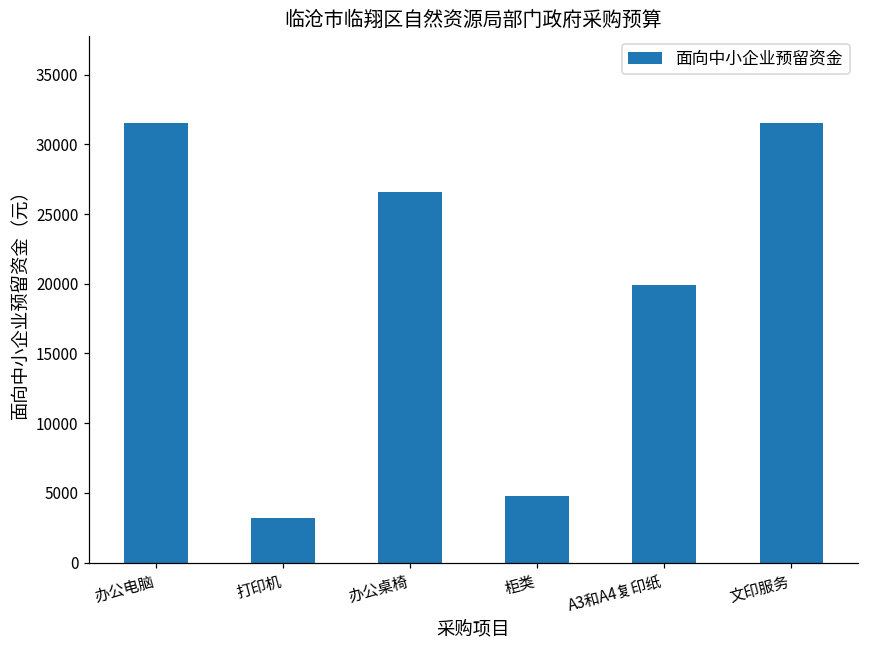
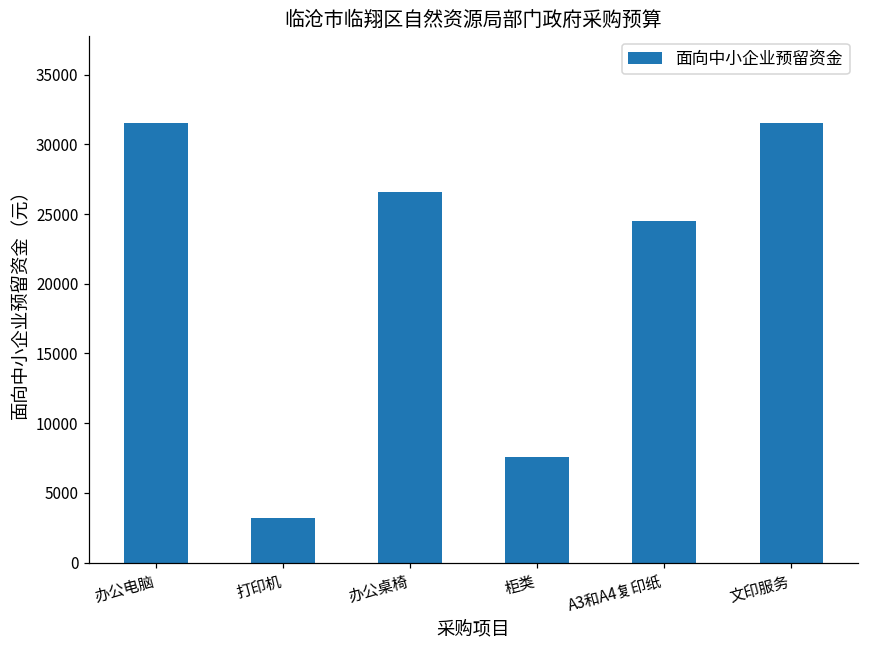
柜类: 4700 -> 7600
A3和A4复印纸: 19900 -> 24500
